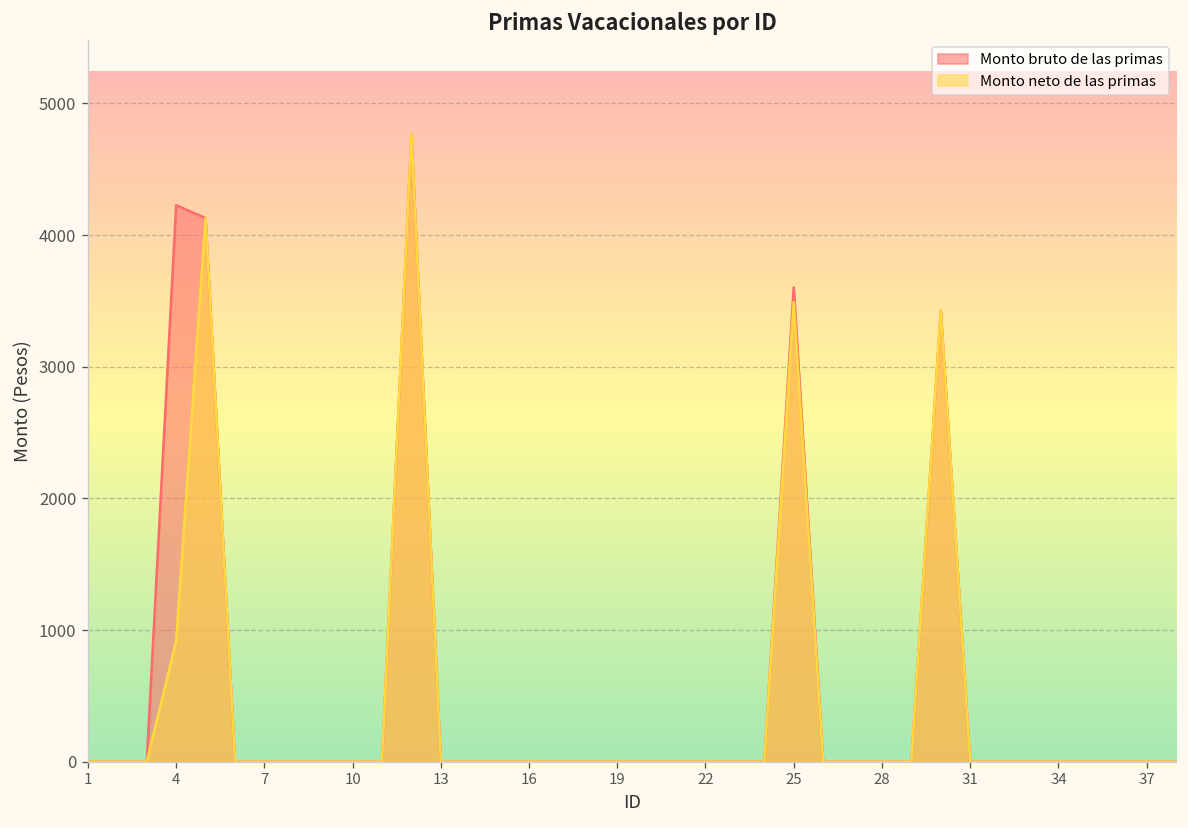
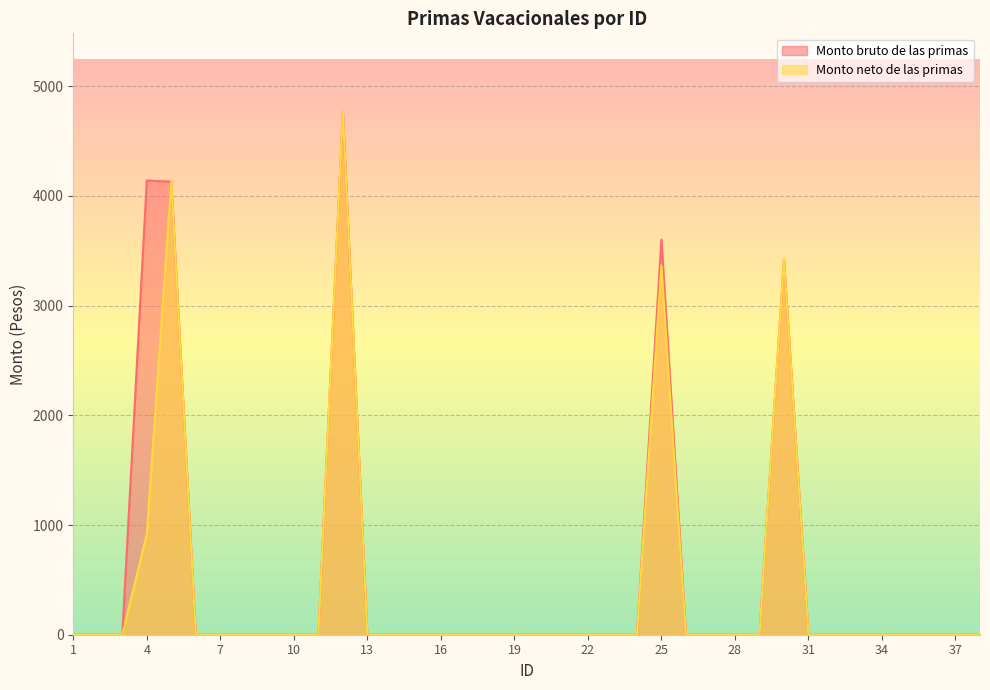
Monto bruto de las primas, 4: 4230 -> 4140
Monto neto de las primas, 25: 3490 -> 3370
